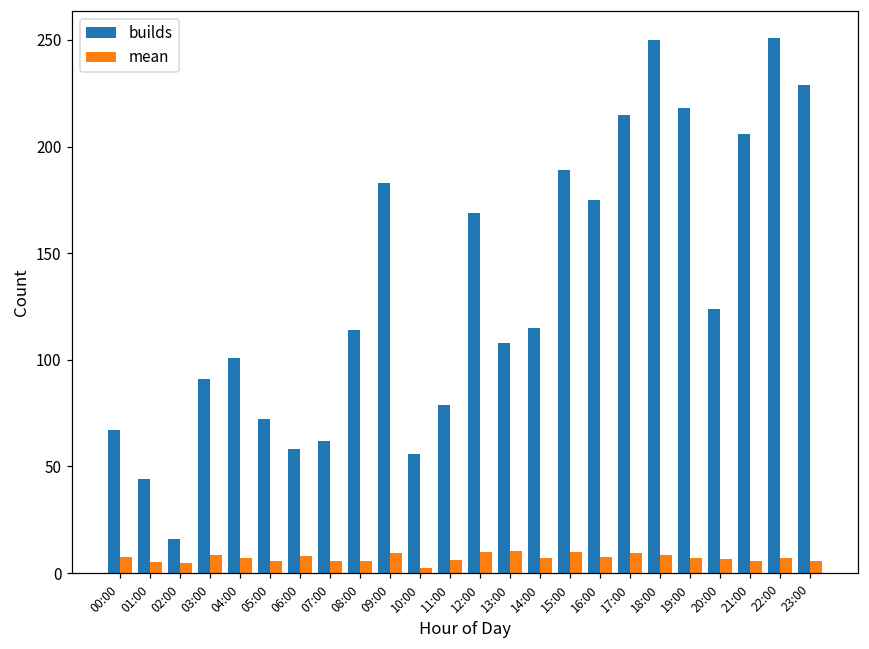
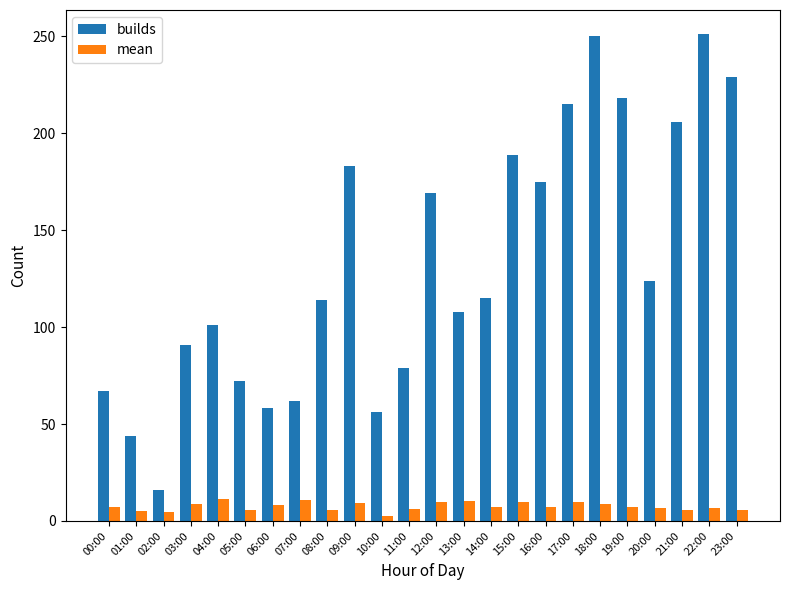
mean, 04:00: 7 -> 11
mean, 07:00: 6 -> 11
